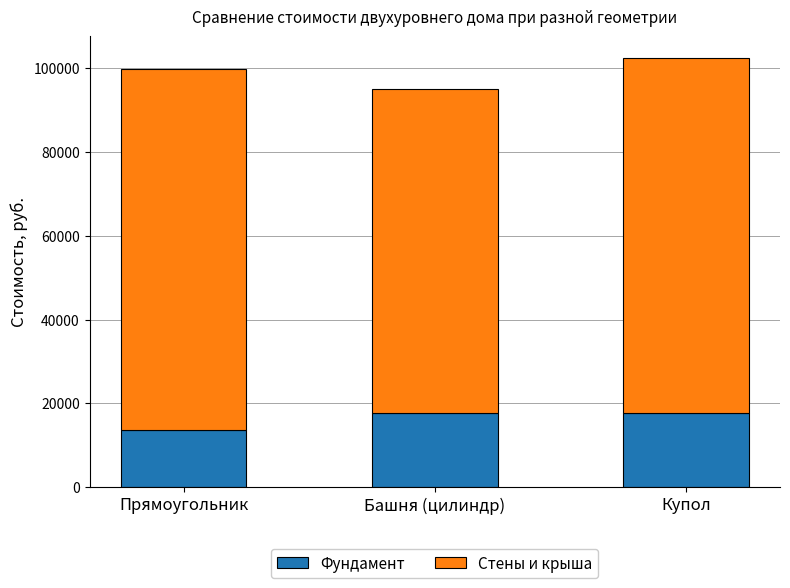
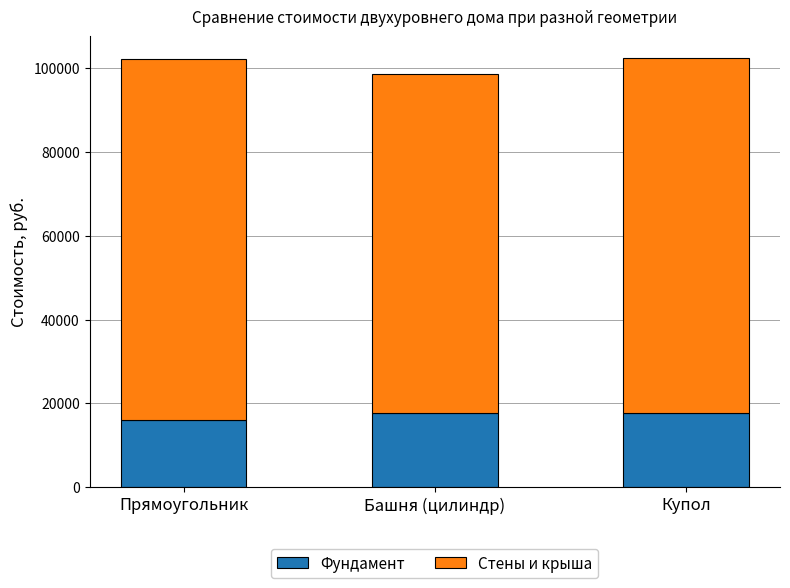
Фундамент, Прямоугольник: 14000 -> 16000
Стены и крыша, Башня (цилиндр): 77000 -> 81000
